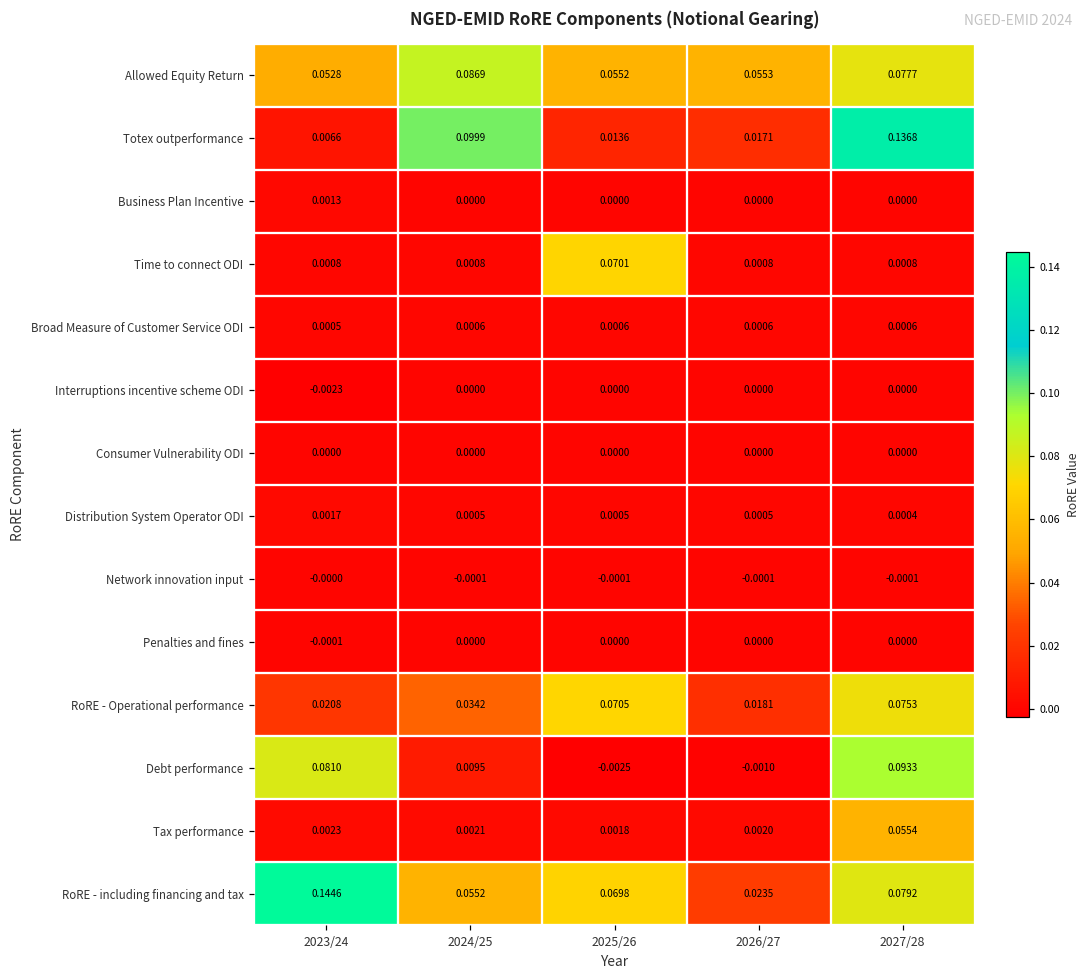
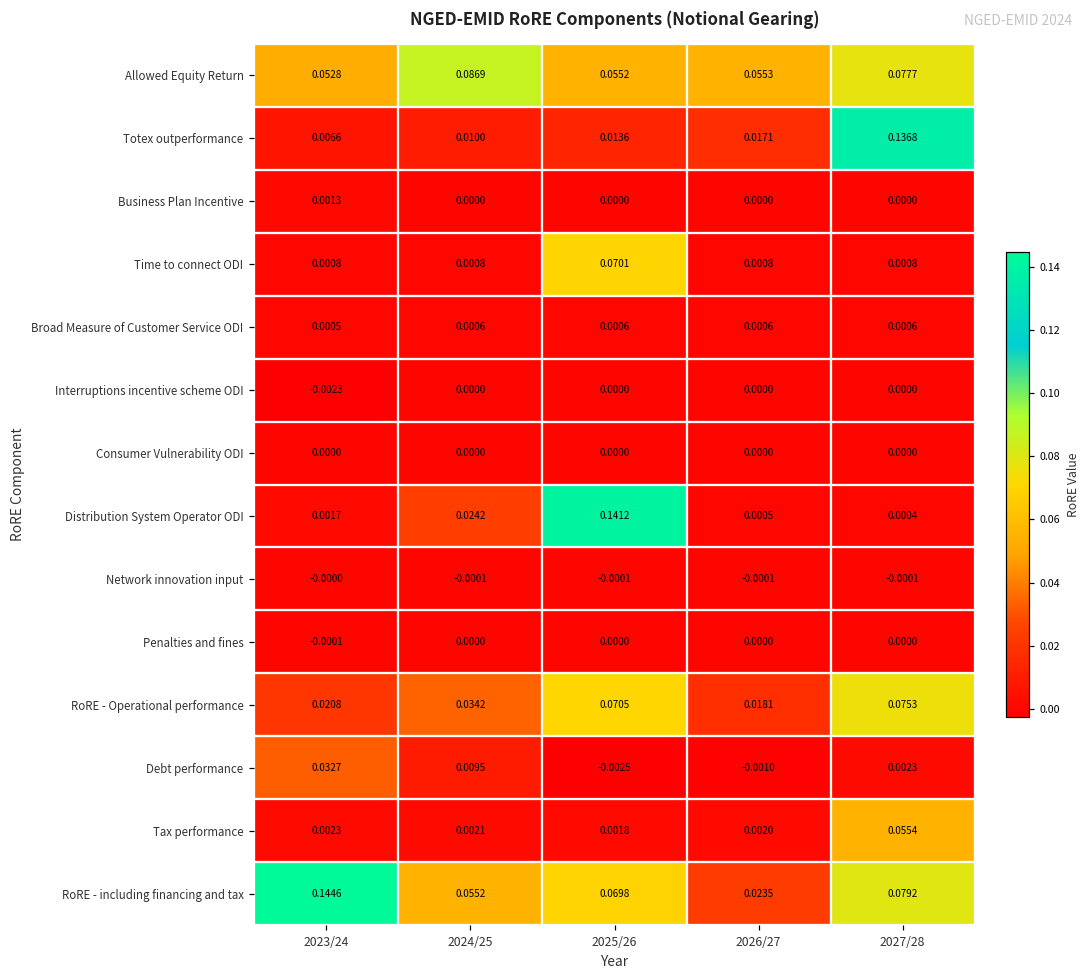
Totex outperformance, 2024/25: 0.0999 -> 0.0100
Distribution System Operator ODI, 2024/25: 0.0005 -> 0.0242
Distribution System Operator ODI, 2025/26: 0.0005 -> 0.1412
Debt performance, 2023/24: 0.0810 -> 0.0327
Debt performance, 2027/28: 0.0933 -> 0.0023
